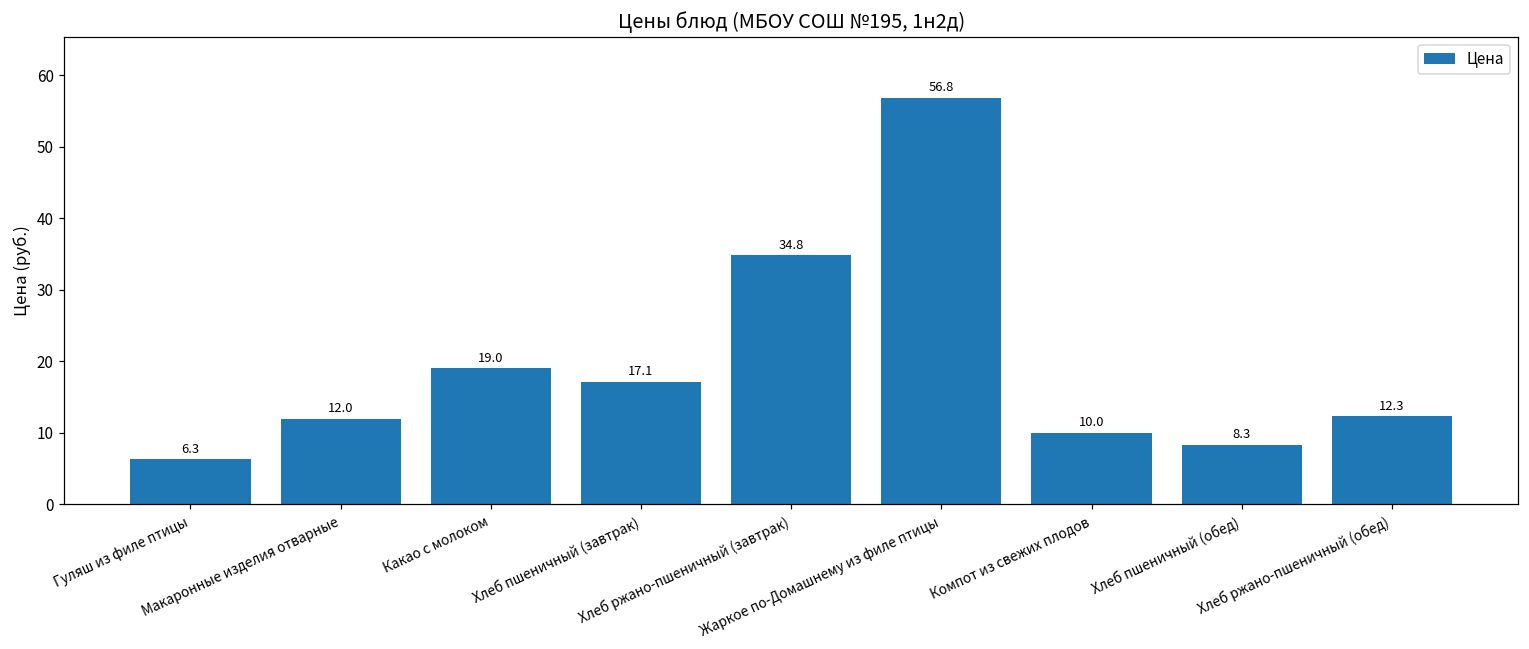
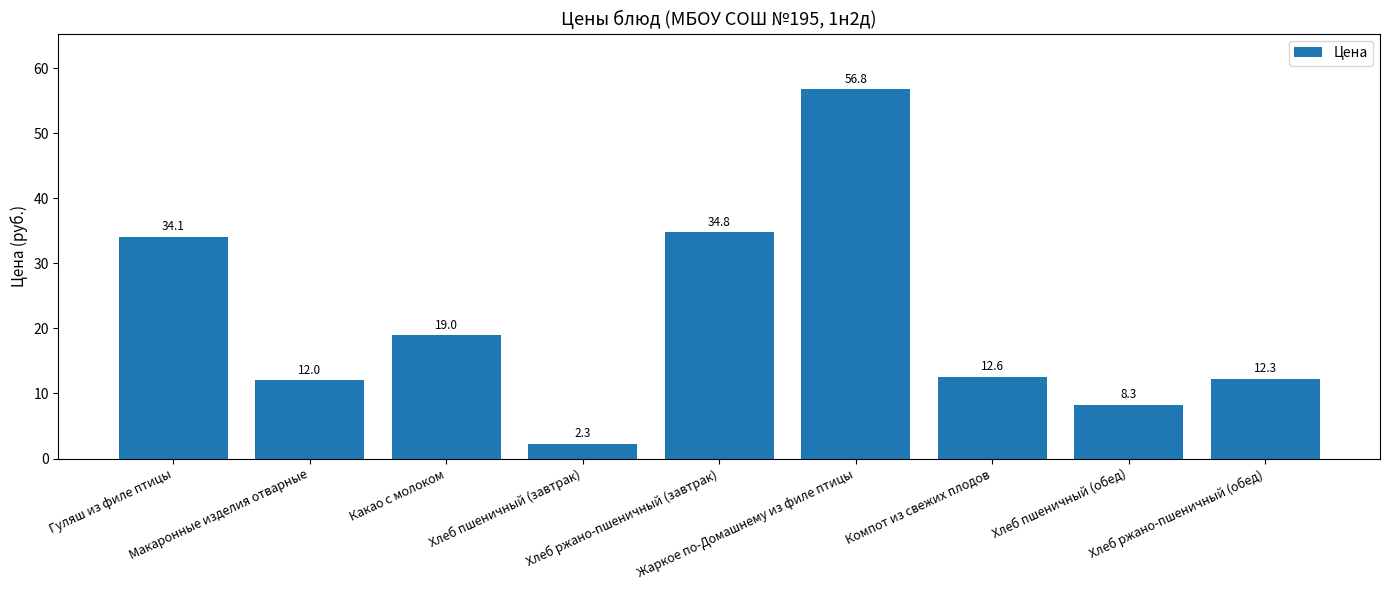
Гуляш из филе птицы: 6.3 -> 34.1
Хлеб пшеничный (завтрак): 17.1 -> 2.3
Компот из свежих плодов: 10.0 -> 12.6
